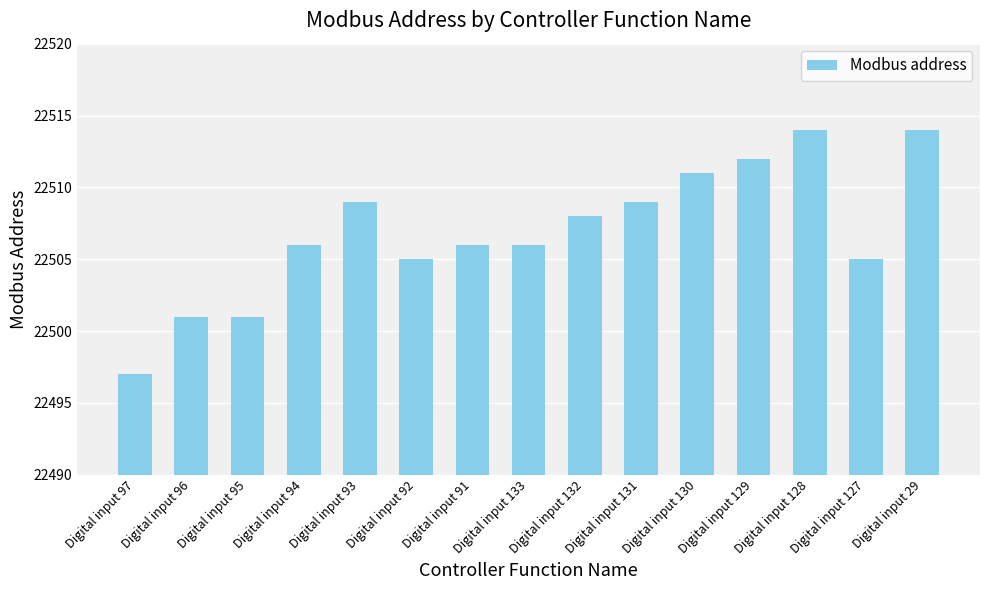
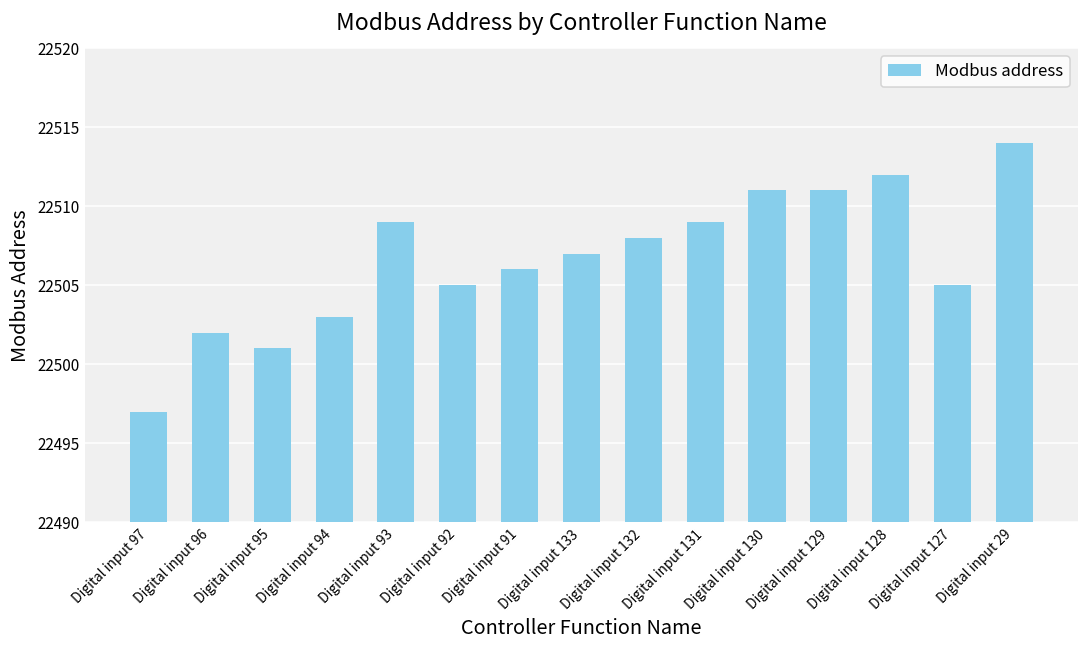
Digital input 96: 22501 -> 22502
Digital input 94: 22506 -> 22503
Digital input 133: 22506 -> 22507
Digital input 129: 22512 -> 22511
Digital input 128: 22514 -> 22512
